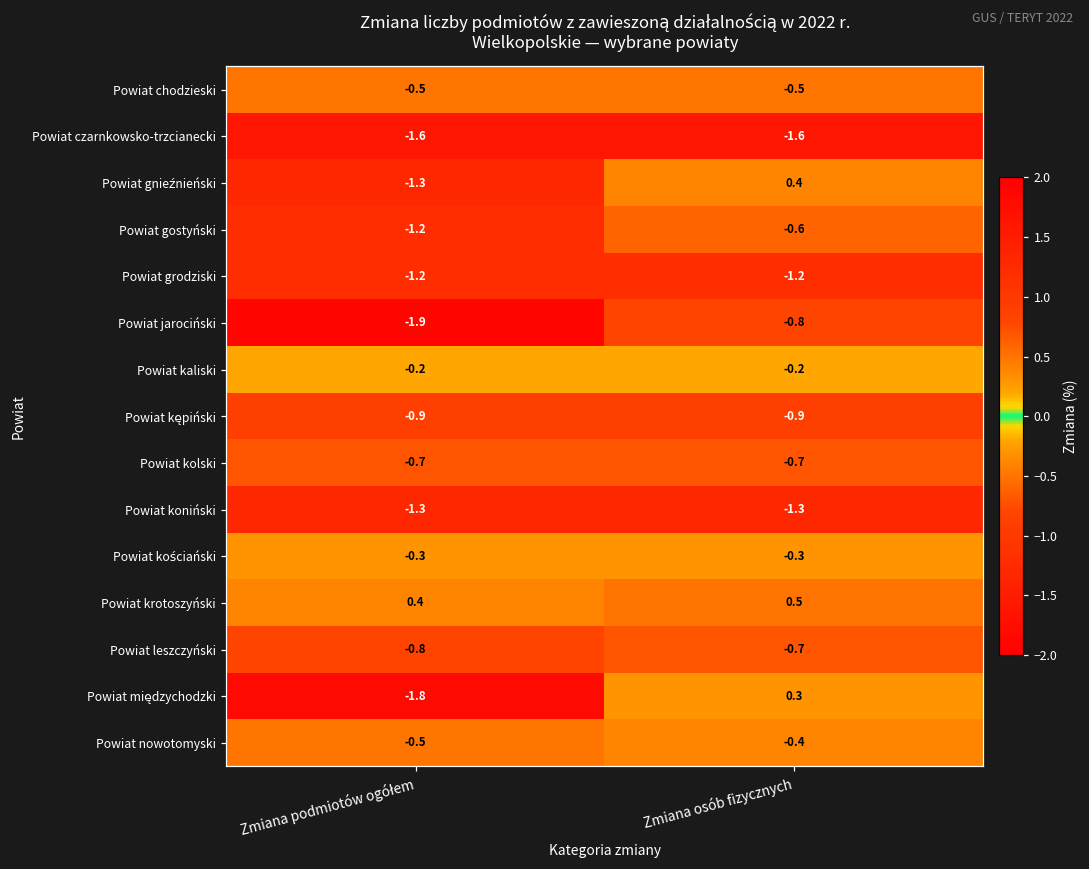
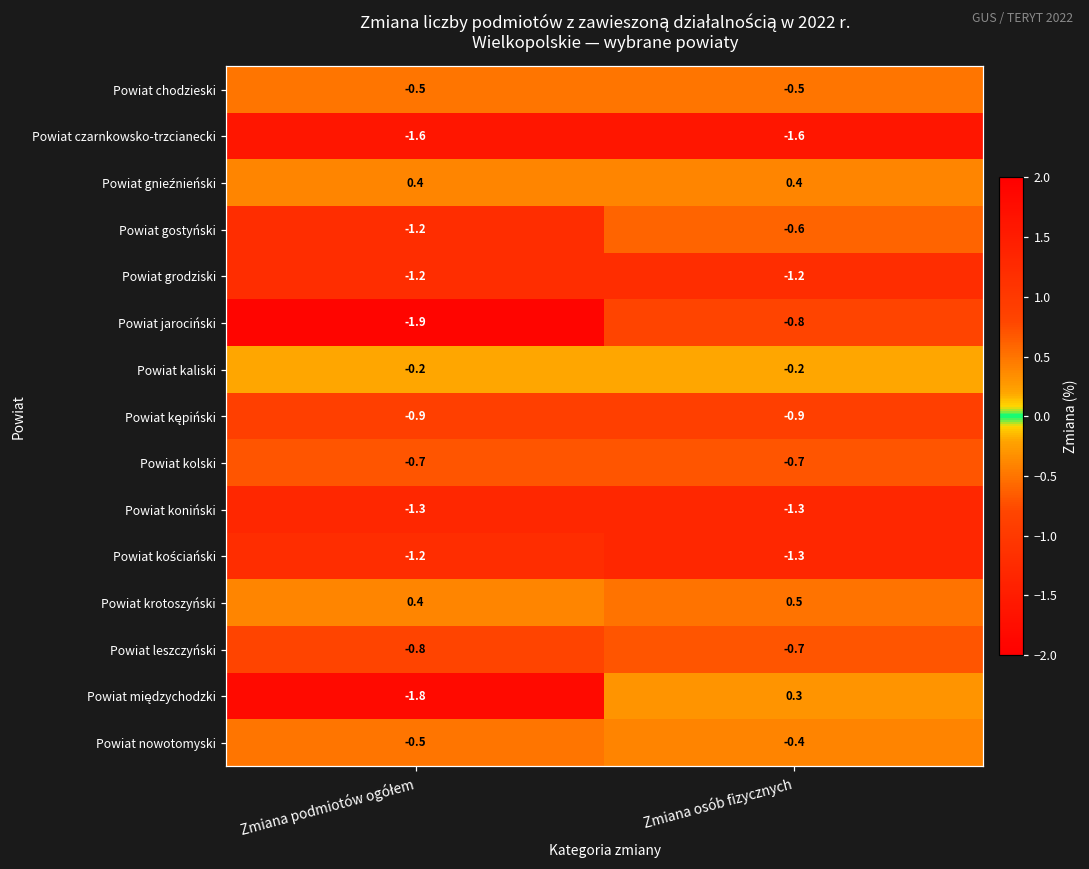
Powiat gnieźnieński, Zmiana podmiotów ogółem: -1.3 -> 0.4
Powiat kościański, Zmiana podmiotów ogółem: -0.3 -> -1.2
Powiat kościański, Zmiana osób fizycznych: -0.3 -> -1.3
